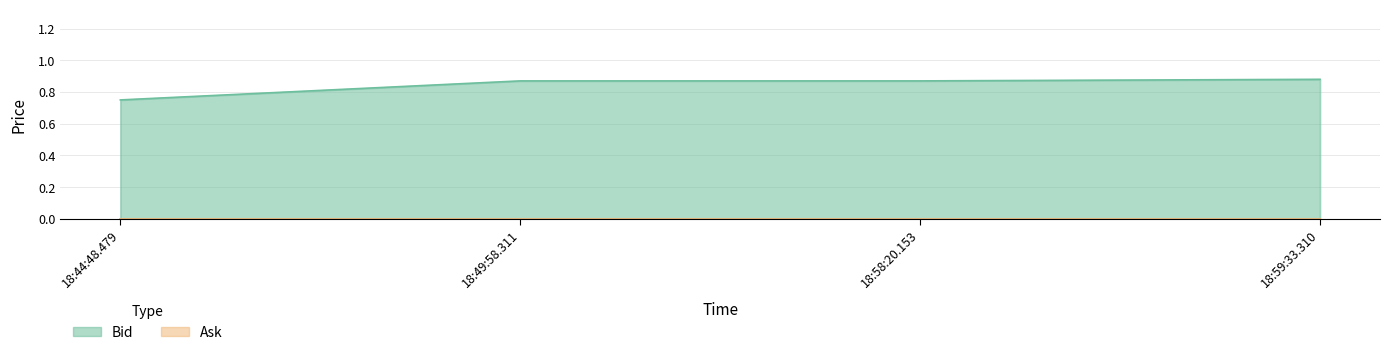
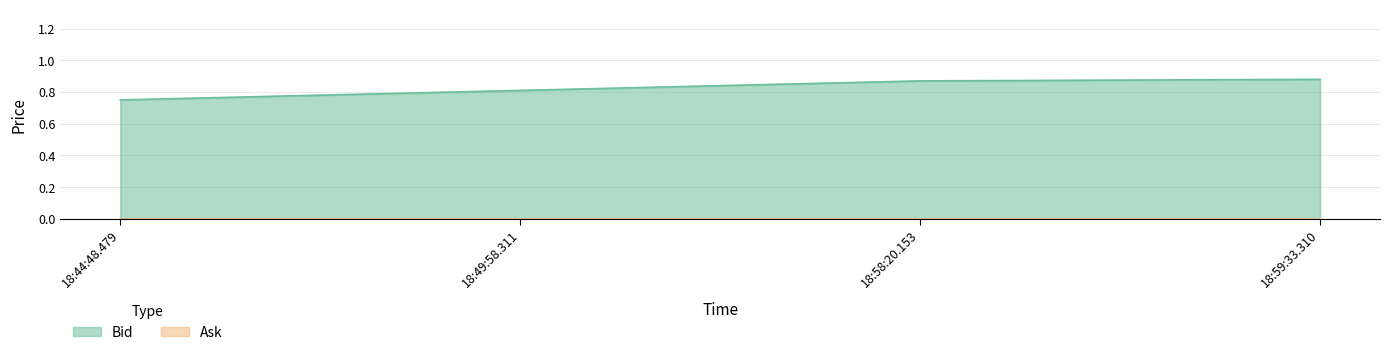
Bid, 18:49:58.311: 0.87 -> 0.81
